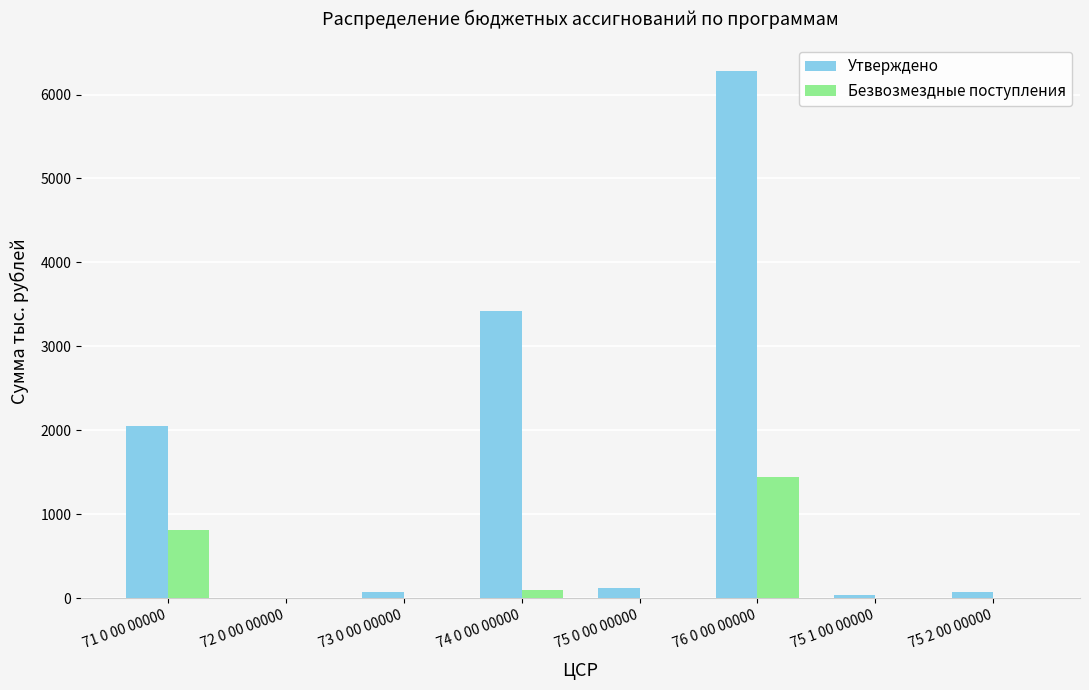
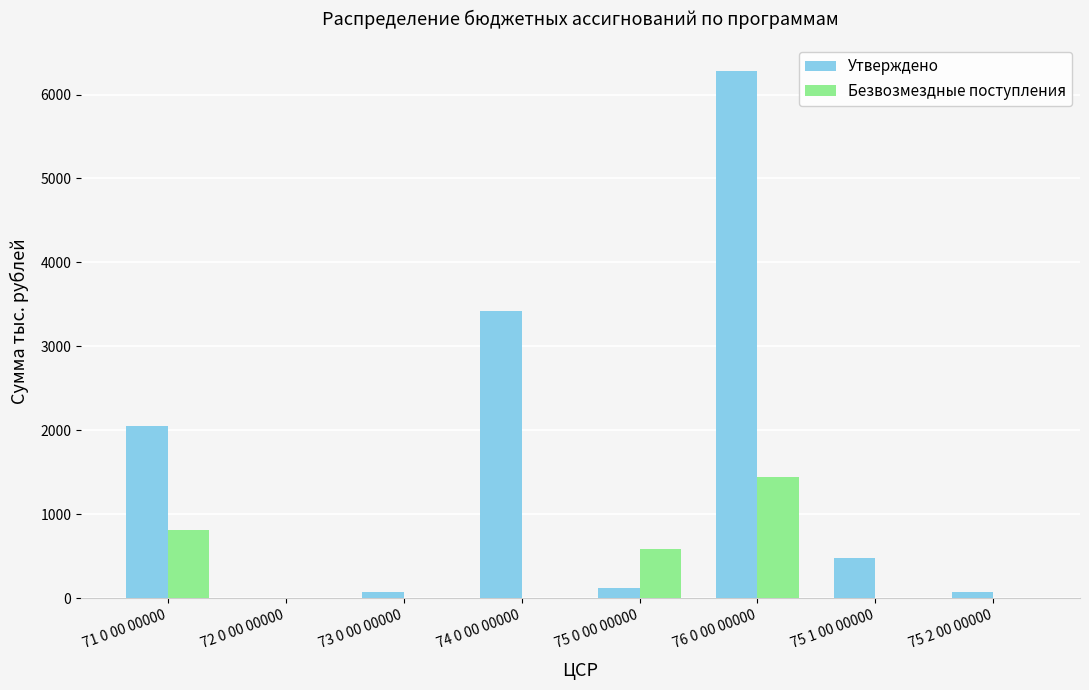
Безвозмездные поступления, 74 0 00 00000: 100 -> 0
Безвозмездные поступления, 75 0 00 00000: 0 -> 600
Утверждено, 75 1 00 00000: 0 -> 500
